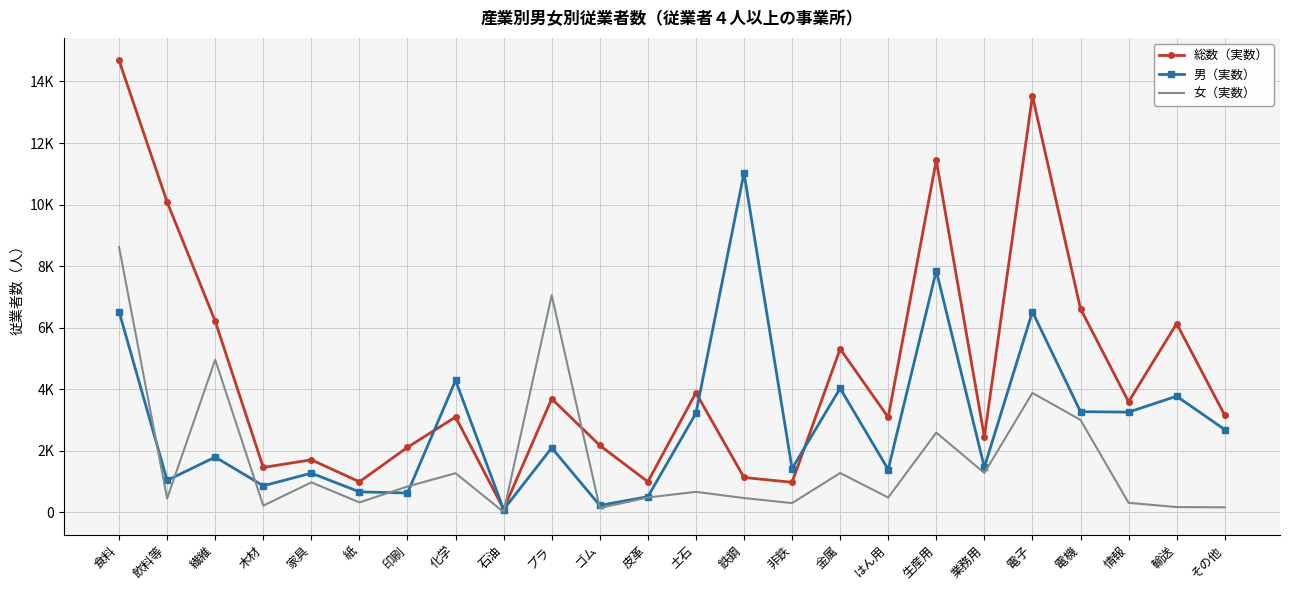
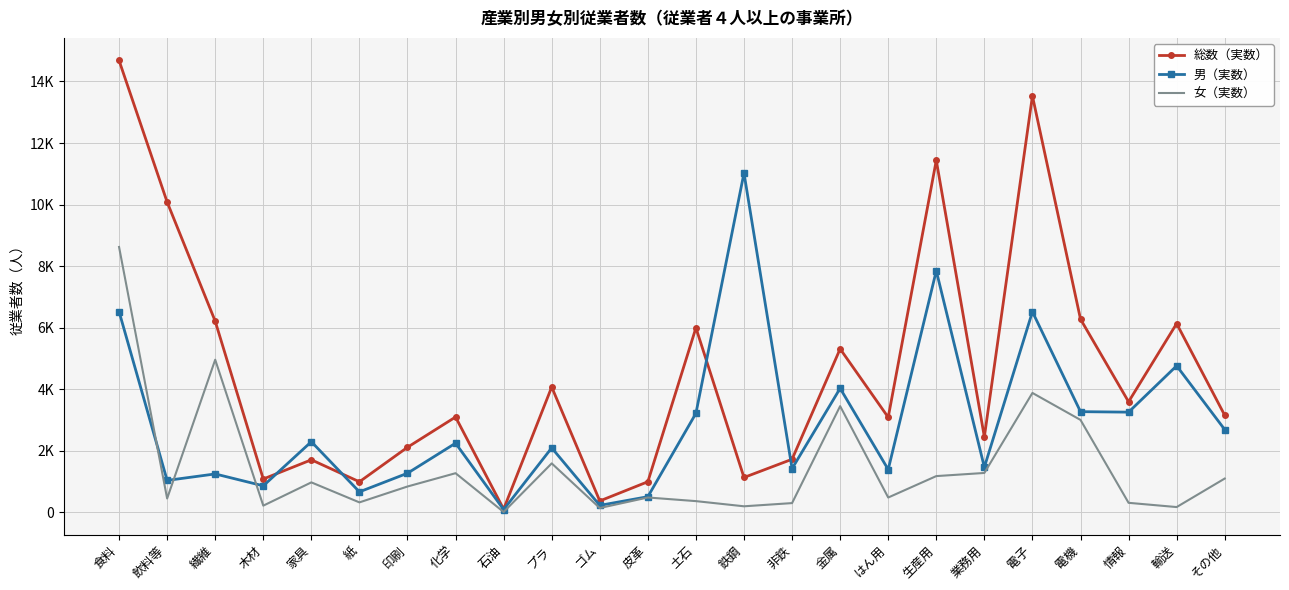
男（実数）, 繊維: 1800 -> 1300
総数（実数）, 木材: 1500 -> 1100
男（実数）, 家具: 1300 -> 2300
男（実数）, 印刷: 600 -> 1300
男（実数）, 化学: 4300 -> 2300
総数（実数）, プラ: 3700 -> 4100
女（実数）, プラ: 7100 -> 1600
総数（実数）, ゴム: 2200 -> 400
総数（実数）, 土石: 3900 -> 6000
女（実数）, 土石: 700 -> 400
女（実数）, 鉄鋼: 500 -> 200
総数（実数）, 非鉄: 1000 -> 1700
女（実数）, 金属: 1300 -> 3500
女（実数）, 生産用: 2600 -> 1200
総数（実数）, 電機: 6600 -> 6300
男（実数）, 輸送: 3800 -> 4800
女（実数）, その他: 200 -> 1100
